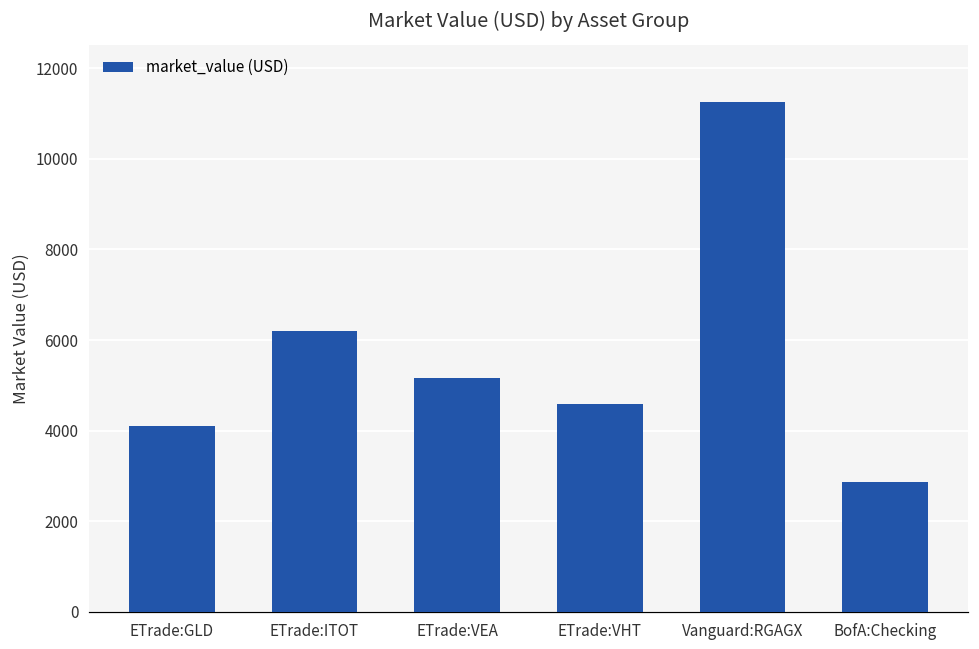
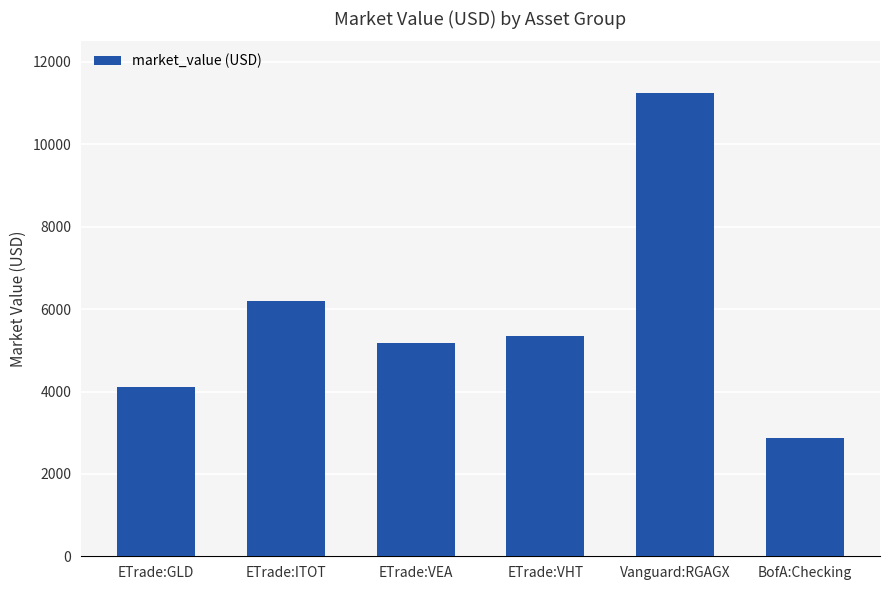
ETrade:VHT: 4600 -> 5400
